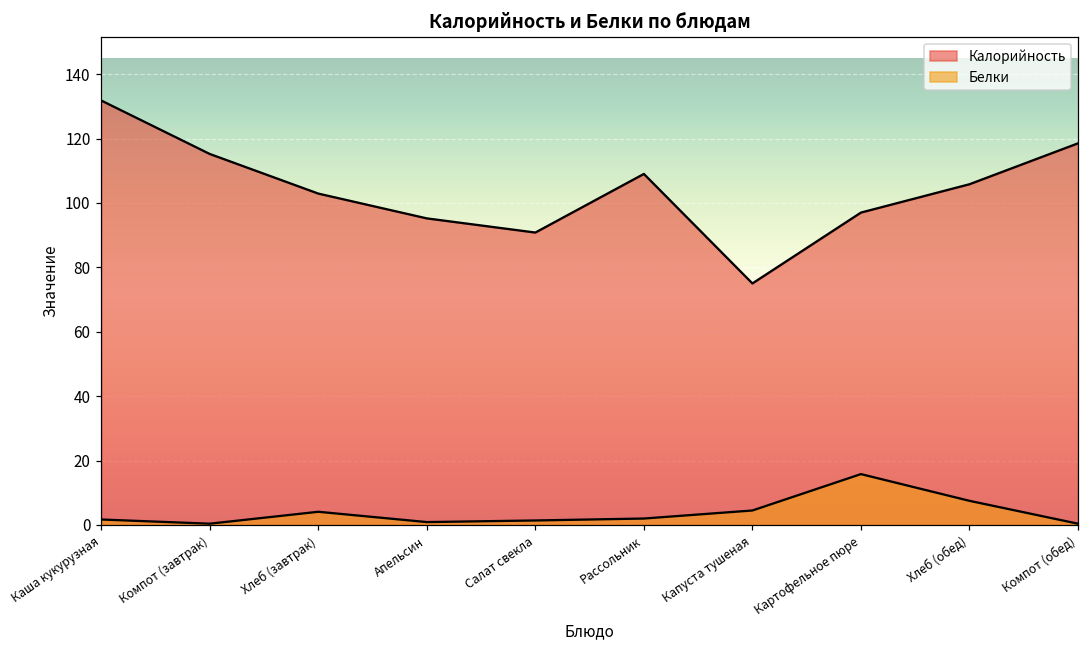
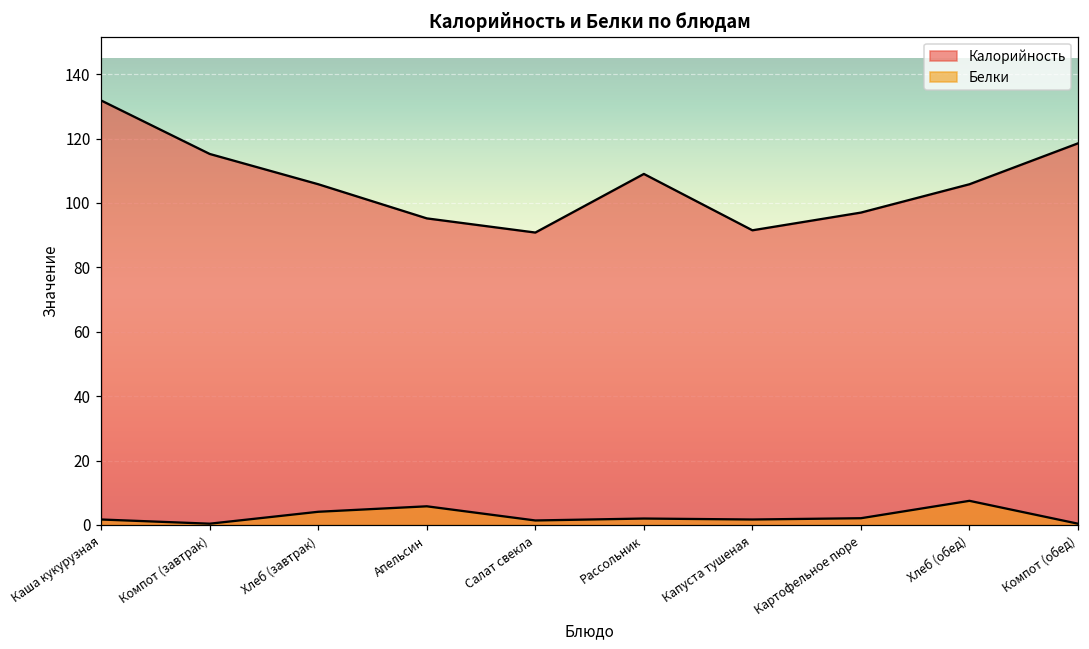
Калорийность, Хлеб (завтрак): 103 -> 106
Белки, Апельсин: 1 -> 6
Калорийность, Капуста тушеная: 75 -> 92
Белки, Капуста тушеная: 5 -> 2
Белки, Картофельное пюре: 16 -> 2
